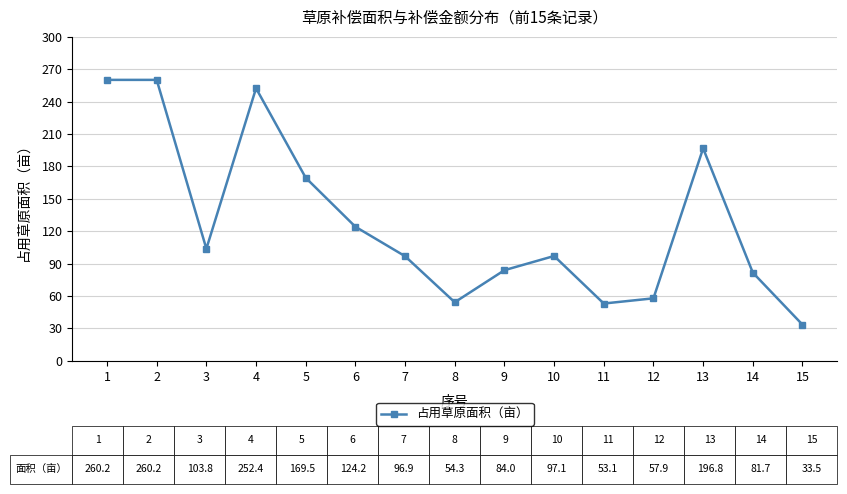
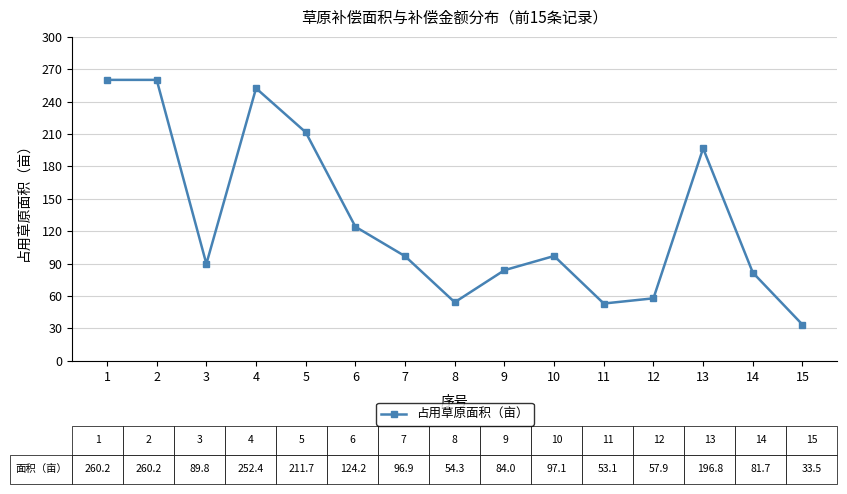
3: 103.8 -> 89.8
5: 169.5 -> 211.7
